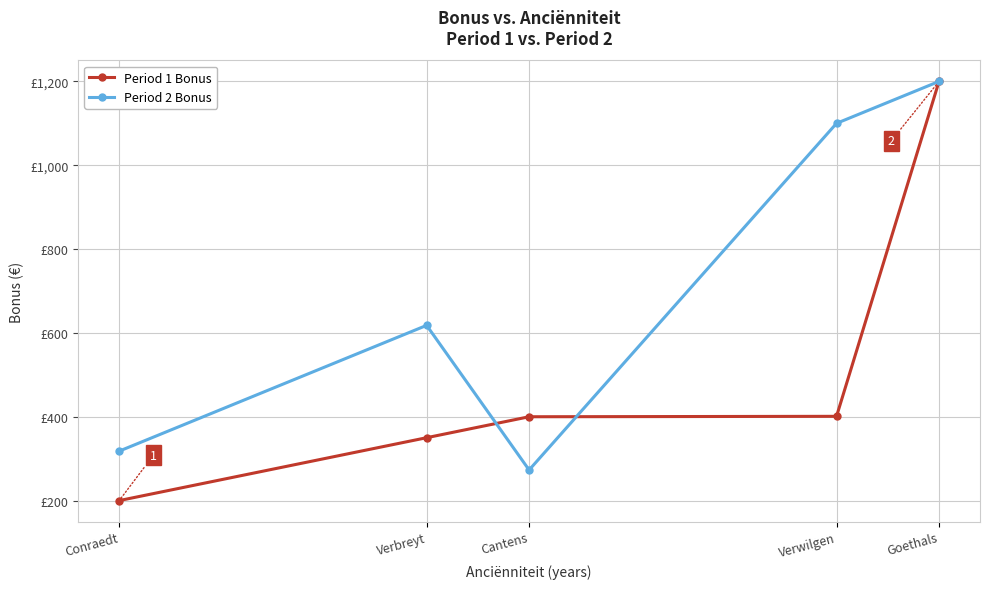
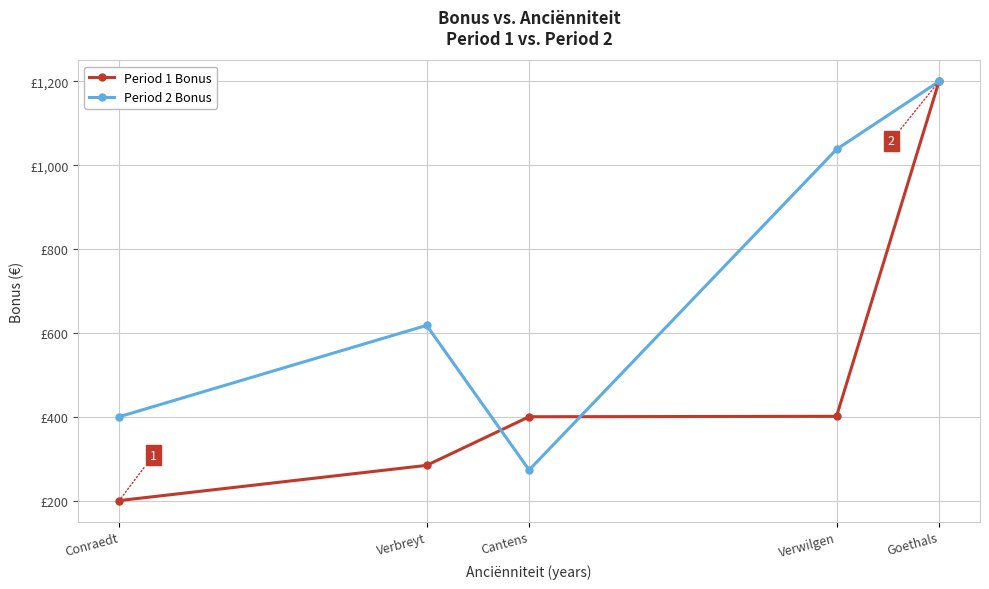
Period 2 Bonus, Conraedt: £320 -> £400
Period 1 Bonus, Verbreyt: £350 -> £280
Period 2 Bonus, Verwilgen: £1,100 -> £1,040
